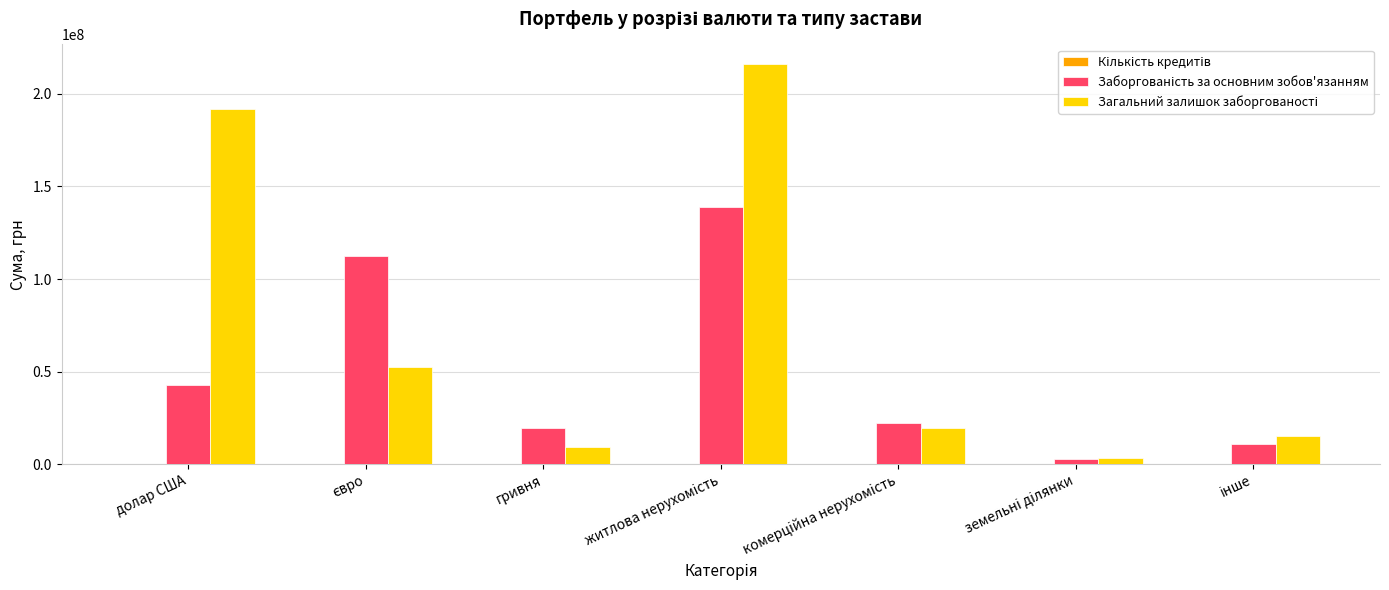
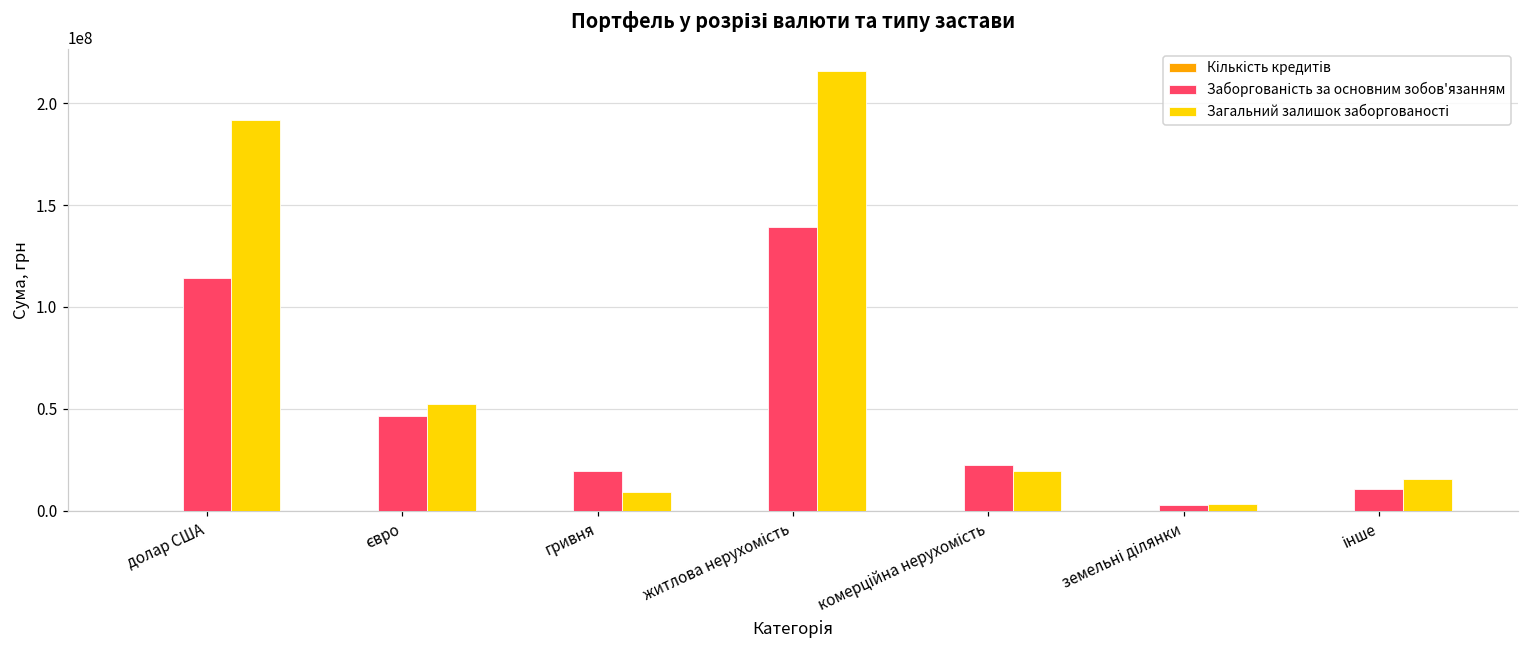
Заборгованість за основним зобов'язанням, долар США: 43000000 -> 114000000
Заборгованість за основним зобов'язанням, євро: 112000000 -> 46000000
